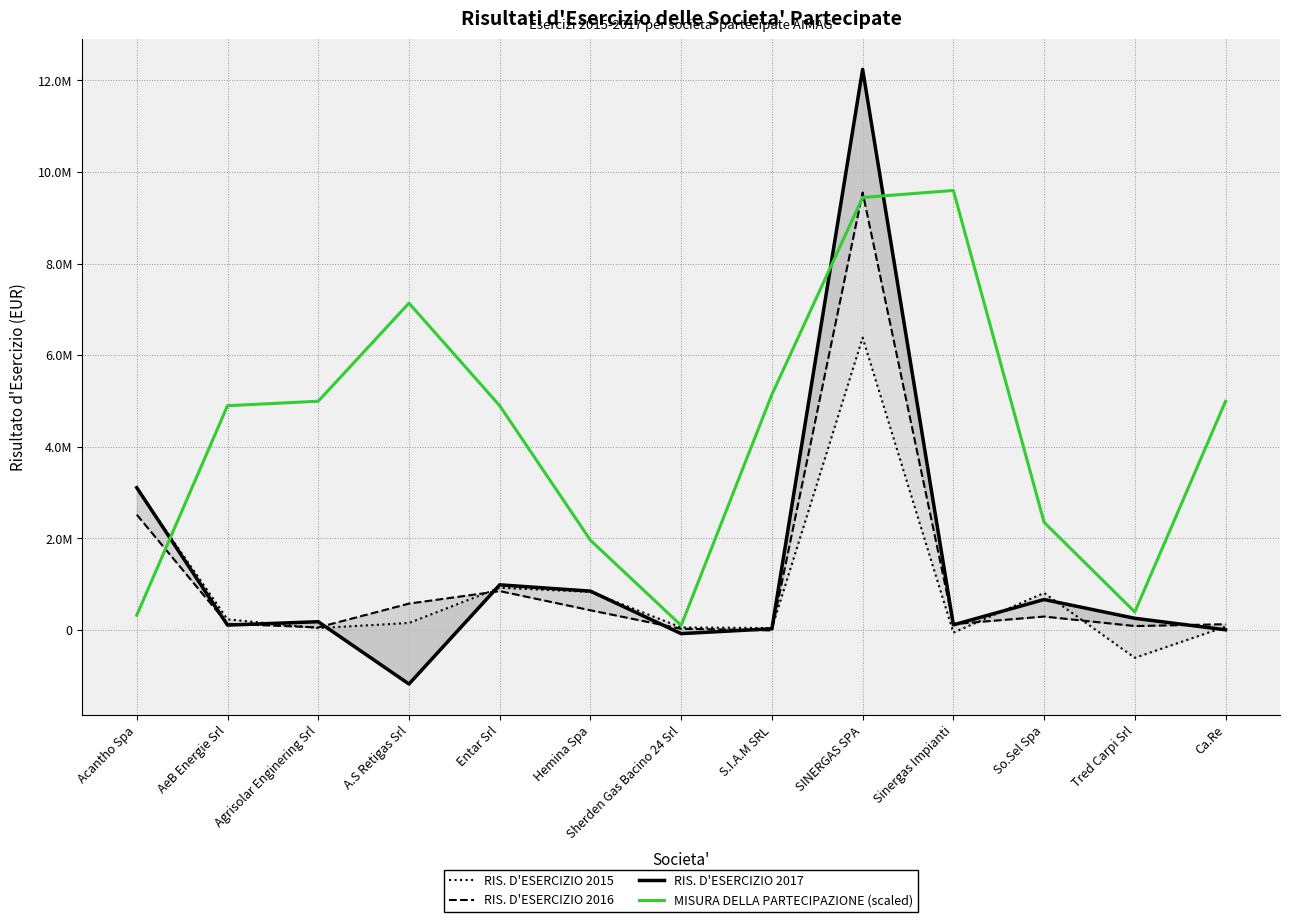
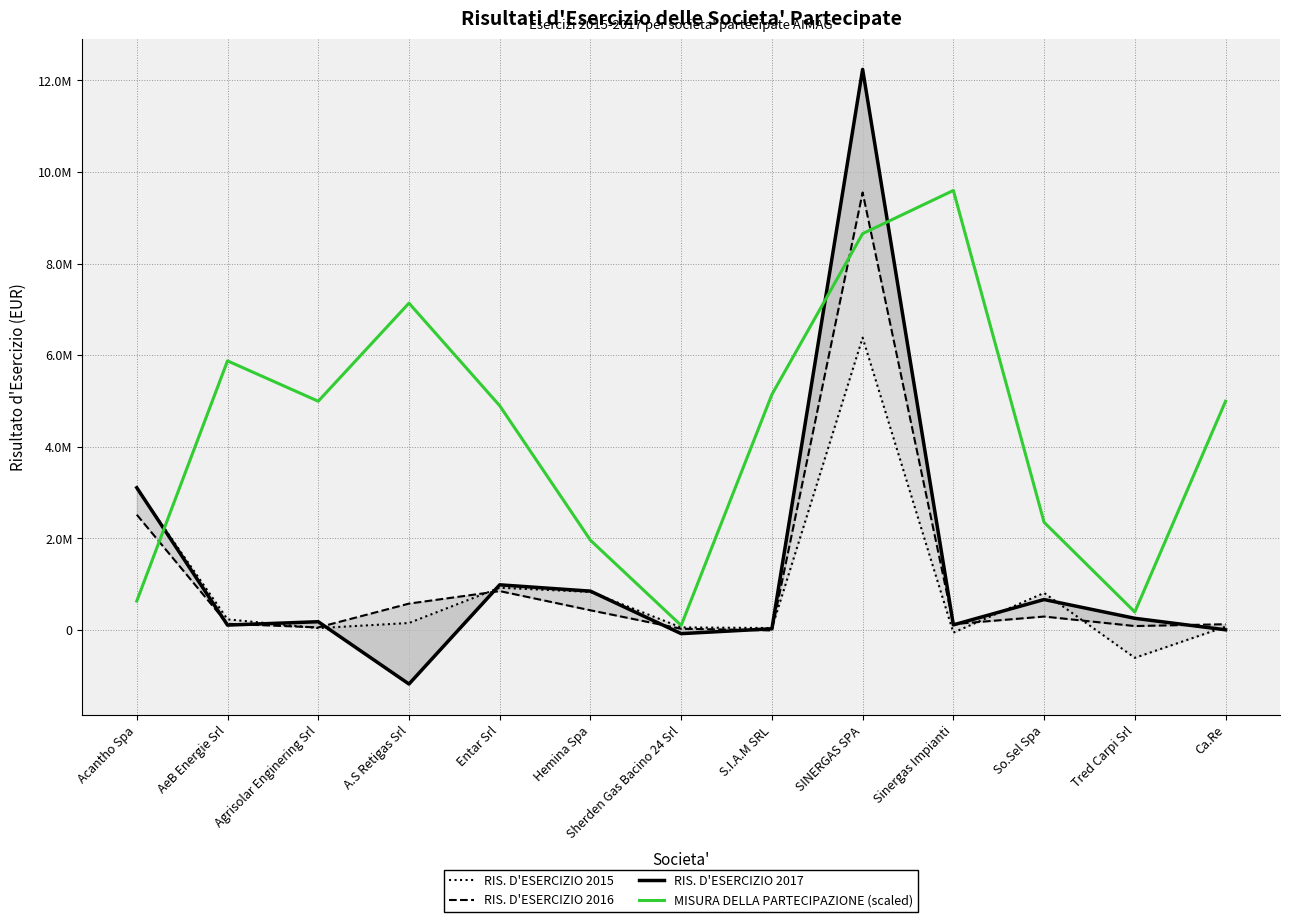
MISURA DELLA PARTECIPAZIONE (scaled), Acantho Spa: 300000 -> 600000
MISURA DELLA PARTECIPAZIONE (scaled), AeB Energie Srl: 4900000 -> 5900000
MISURA DELLA PARTECIPAZIONE (scaled), SINERGAS SPA: 9400000 -> 8700000
